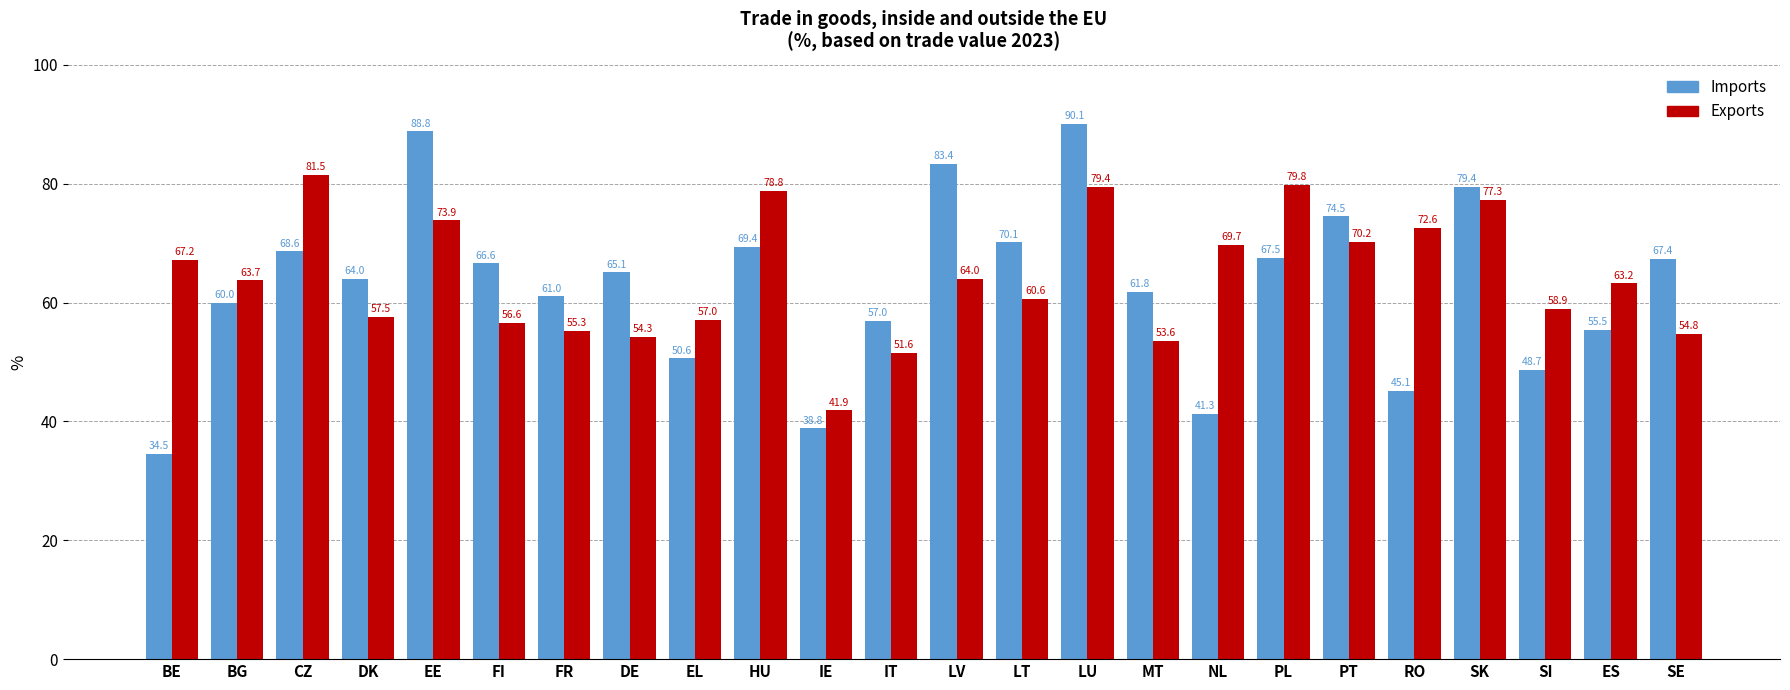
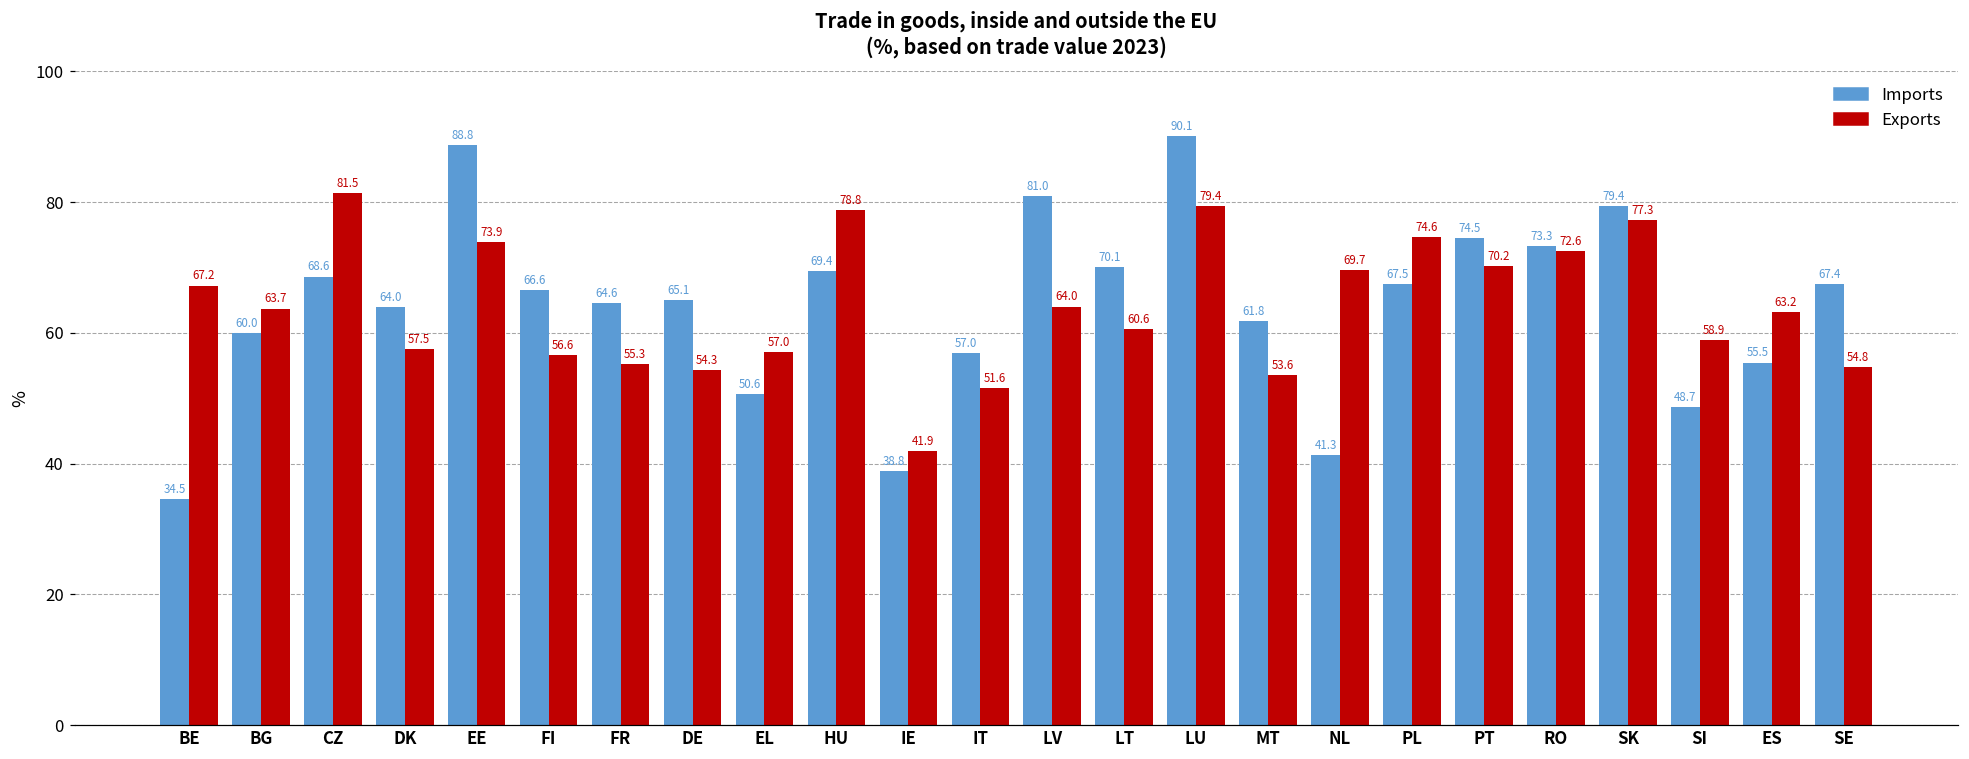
Imports, FR: 61.0 -> 64.6
Imports, LV: 83.4 -> 81.0
Exports, PL: 79.8 -> 74.6
Imports, RO: 45.1 -> 73.3
